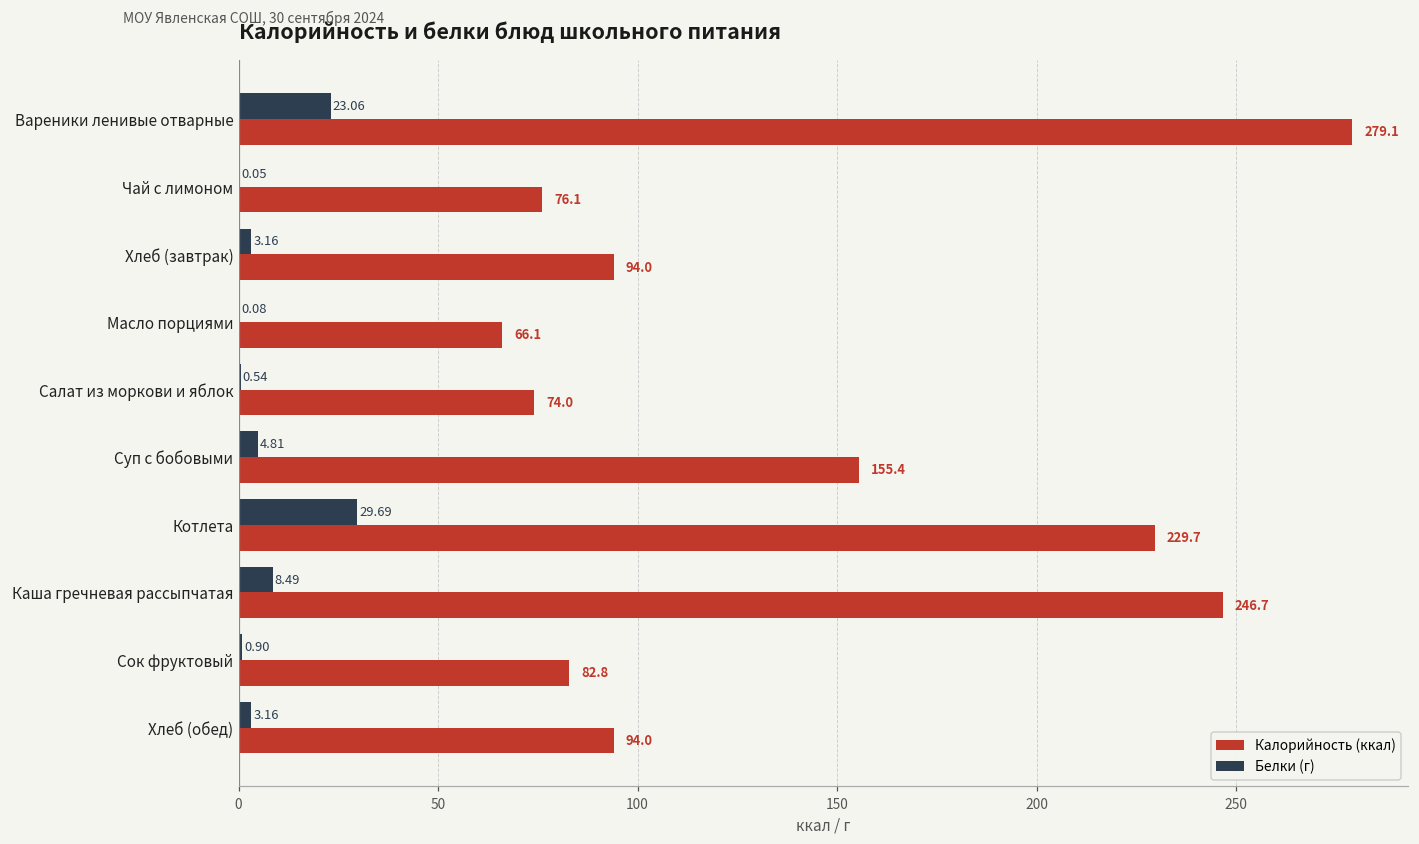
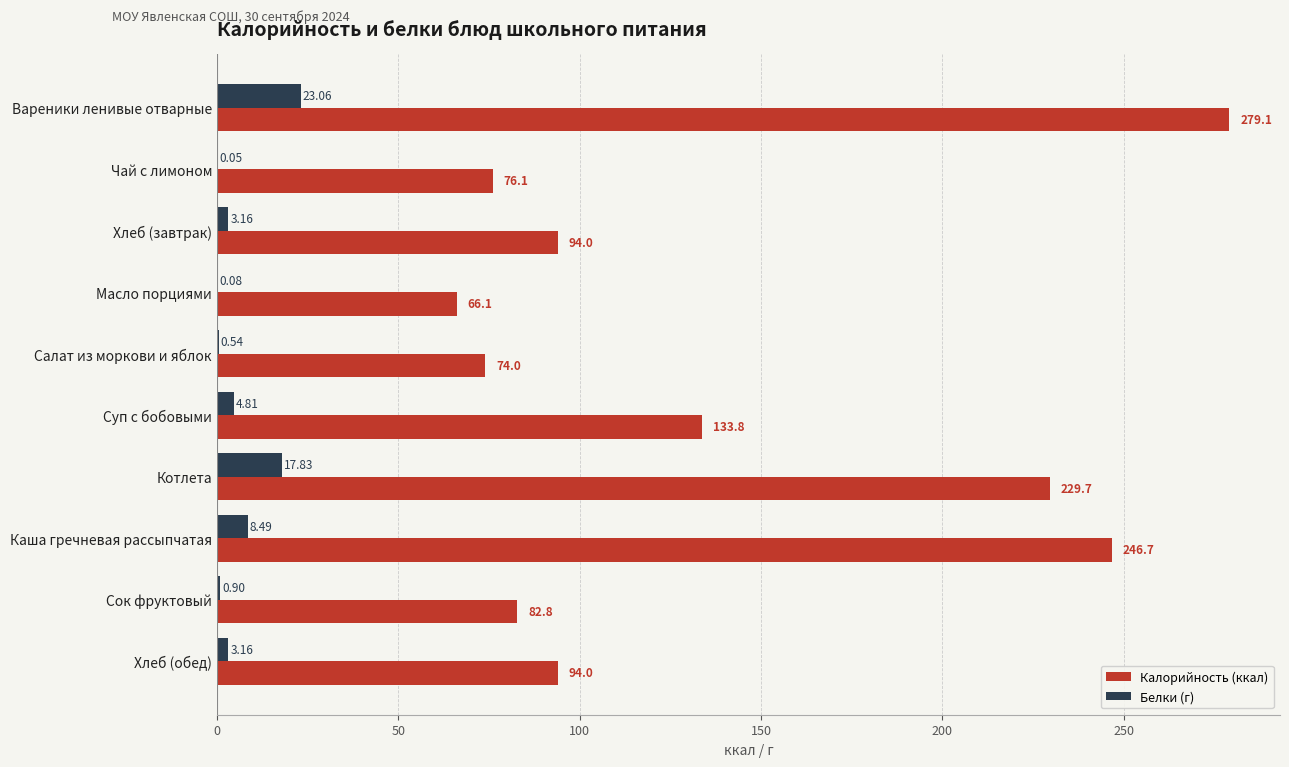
Калорийность (ккал), Суп с бобовыми: 155.4 -> 133.8
Белки (г), Котлета: 29.69 -> 17.83
